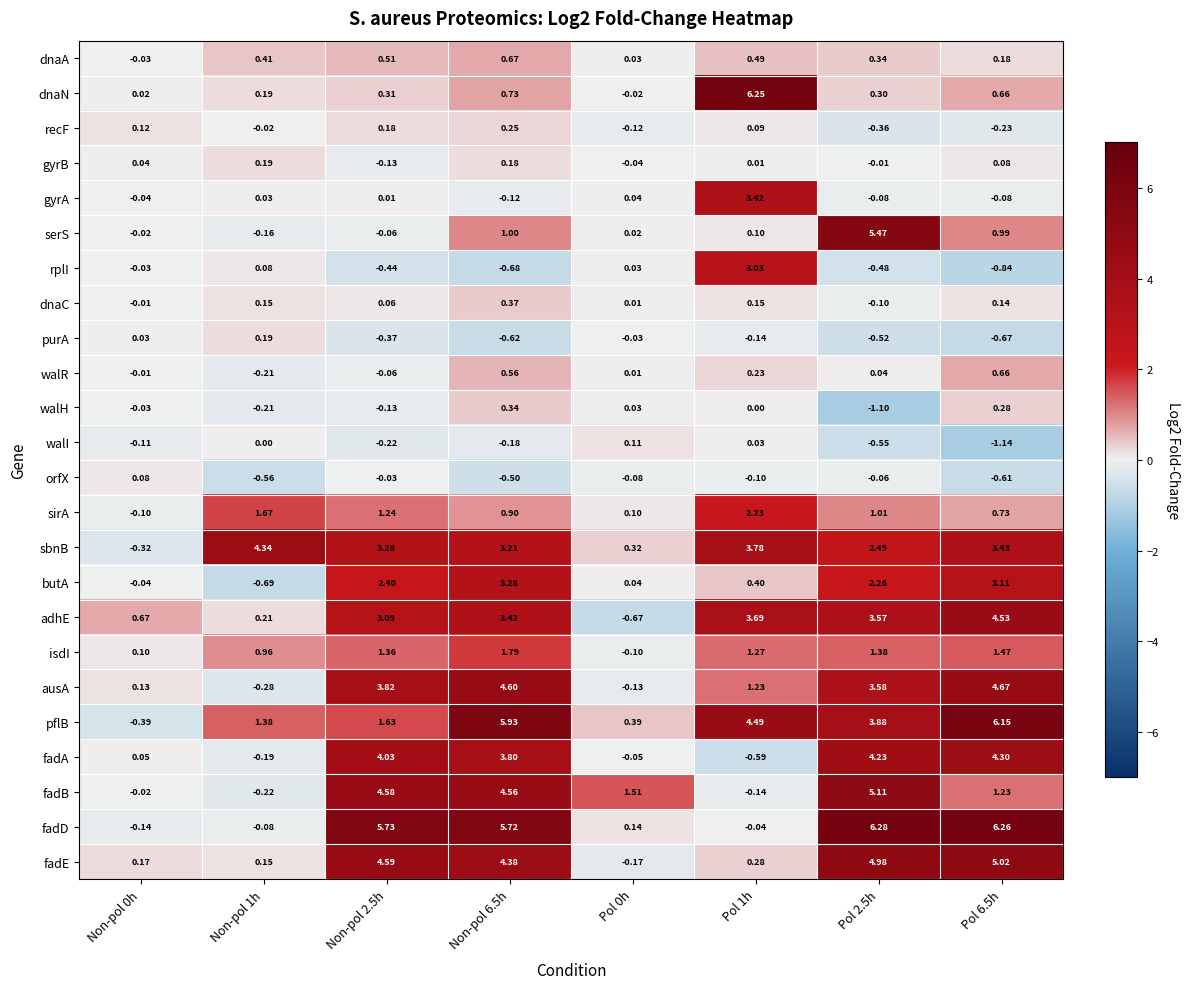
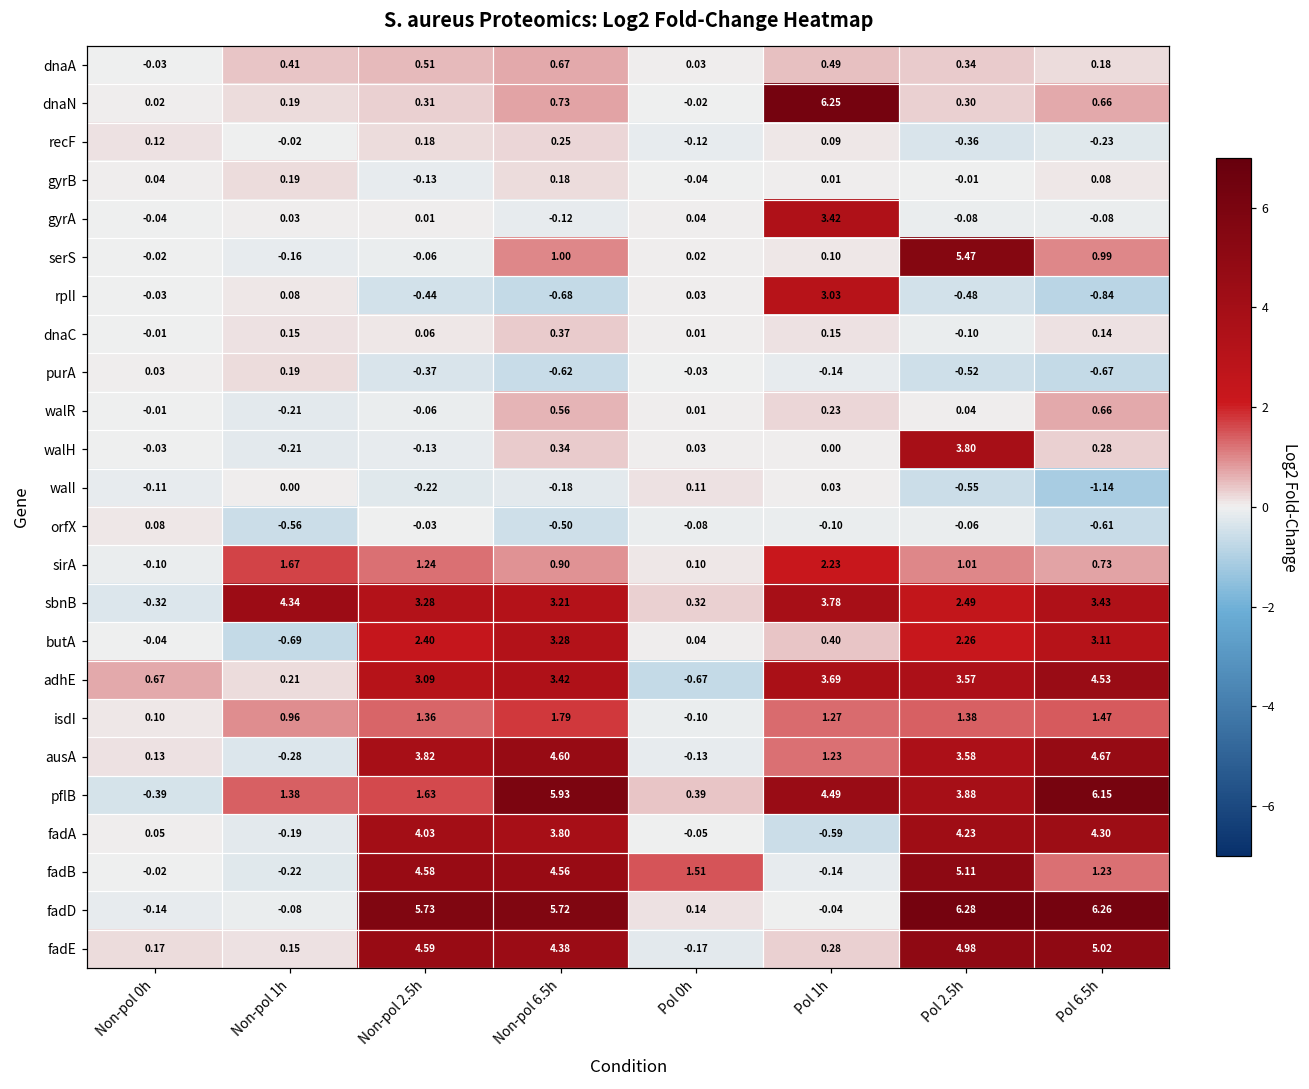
walH, Pol 2.5h: -1.10 -> 3.80
